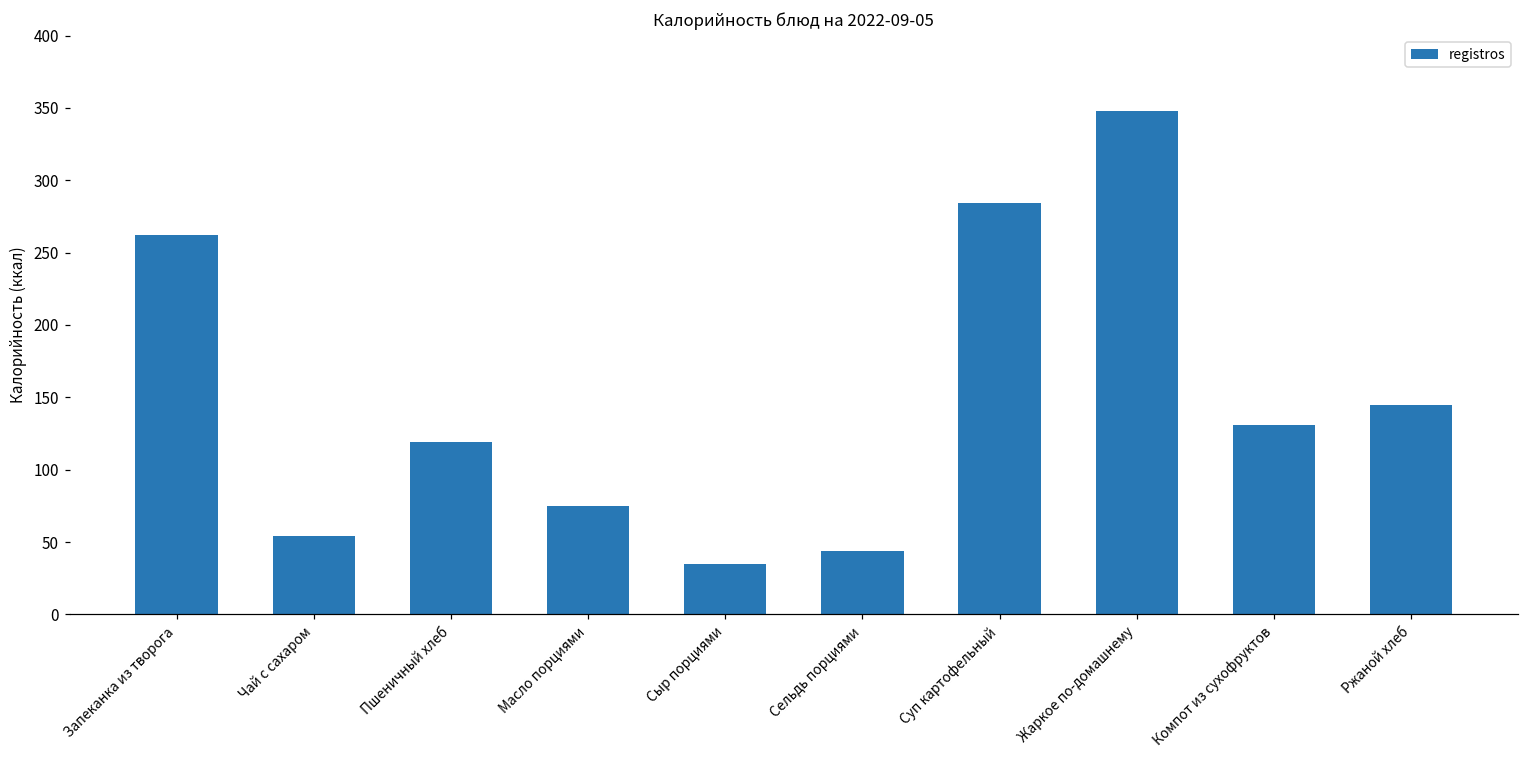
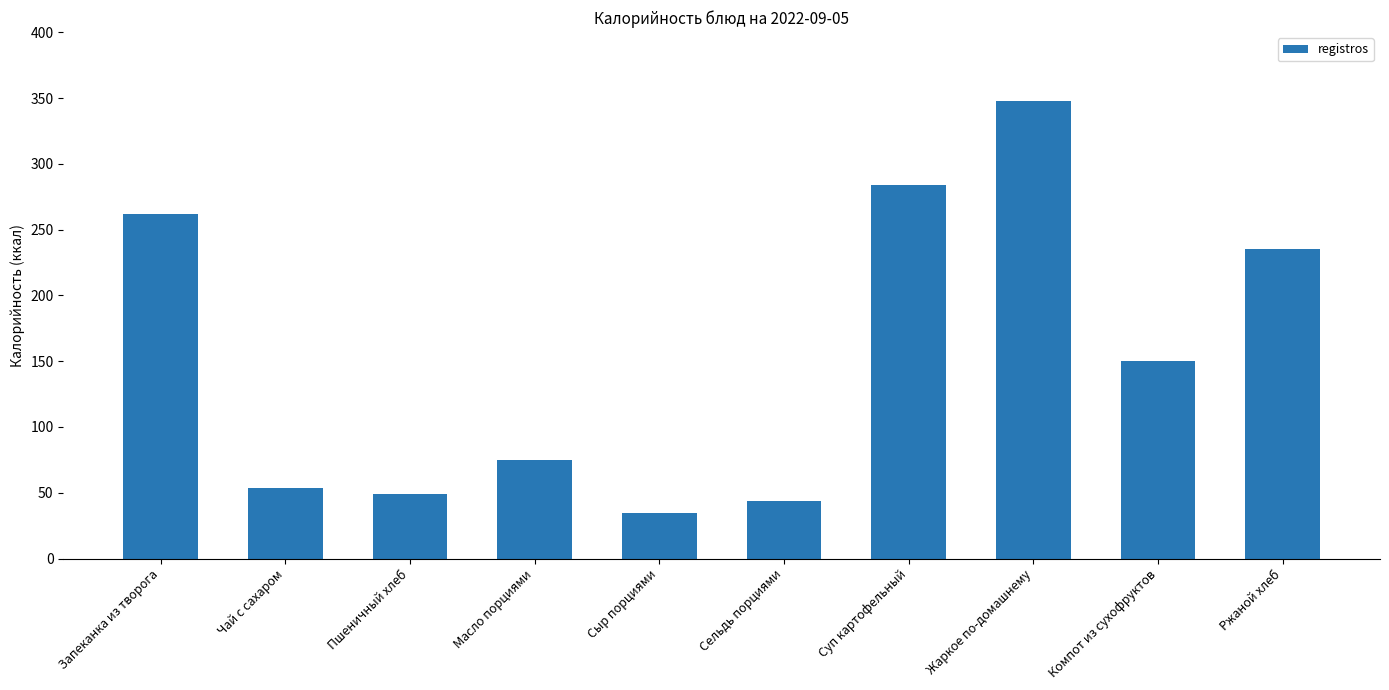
Пшеничный хлеб: 119 -> 49
Компот из сухофруктов: 131 -> 150
Ржаной хлеб: 145 -> 235
